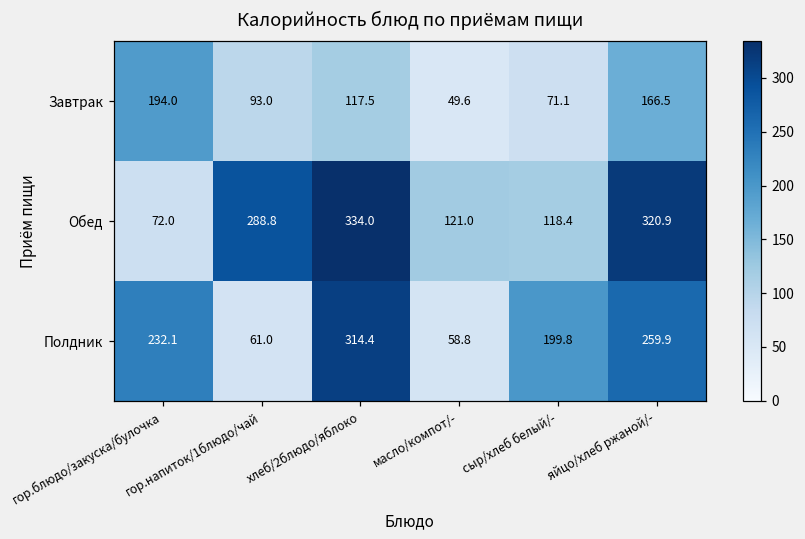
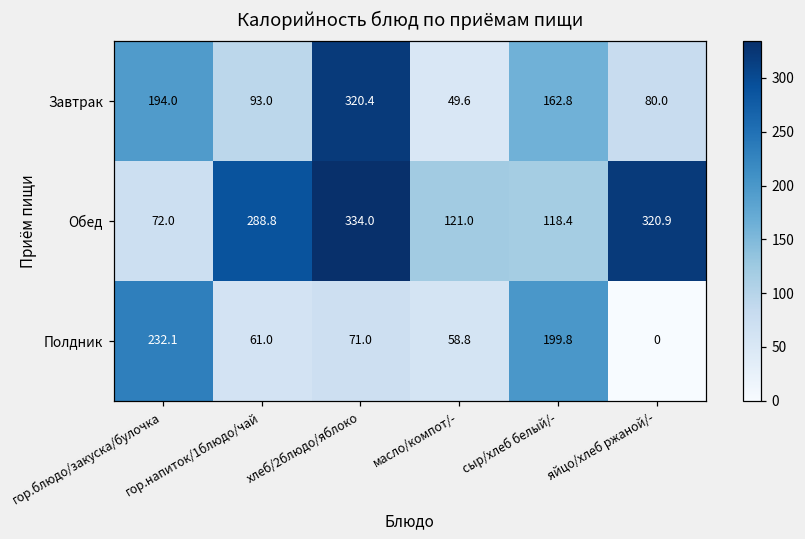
Завтрак, хлеб/2блюдо/яблоко: 117.5 -> 320.4
Завтрак, сыр/хлеб белый/-: 71.1 -> 162.8
Завтрак, яйцо/хлеб ржаной/-: 166.5 -> 80.0
Полдник, хлеб/2блюдо/яблоко: 314.4 -> 71.0
Полдник, яйцо/хлеб ржаной/-: 259.9 -> 0
